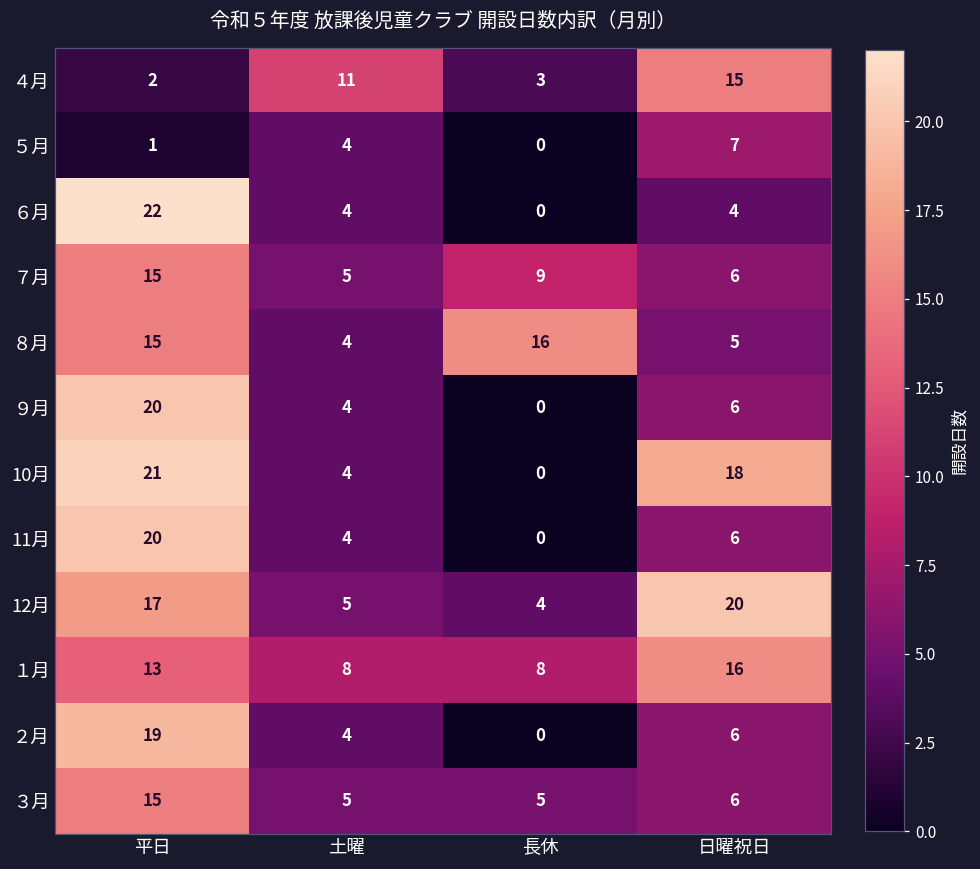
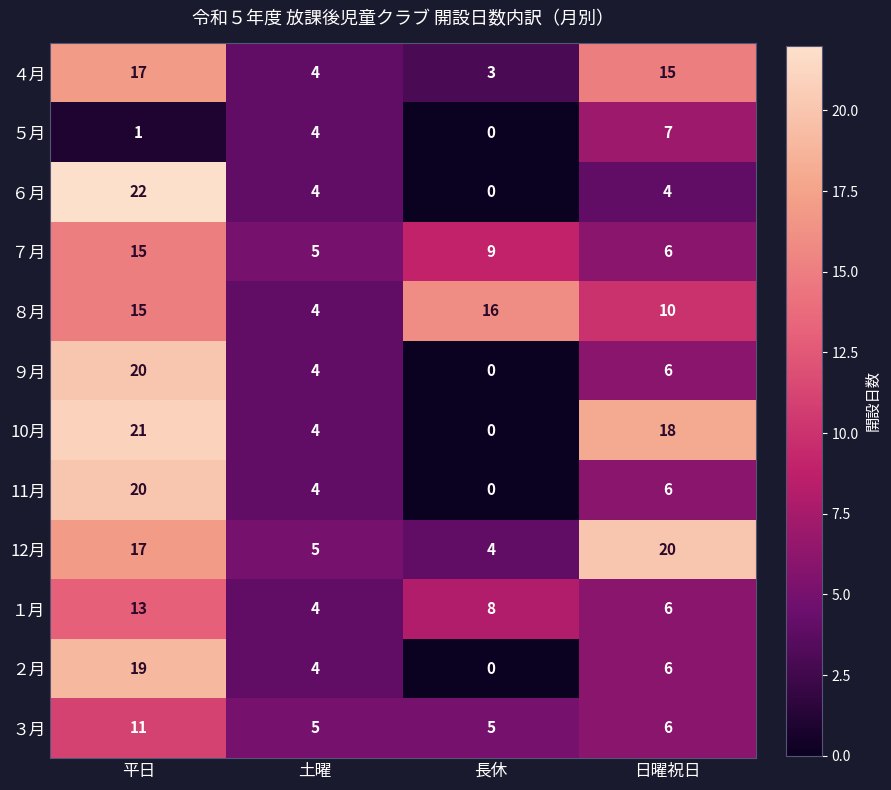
４月, 平日: 2 -> 17
４月, 土曜: 11 -> 4
８月, 日曜祝日: 5 -> 10
１月, 土曜: 8 -> 4
１月, 日曜祝日: 16 -> 6
３月, 平日: 15 -> 11
